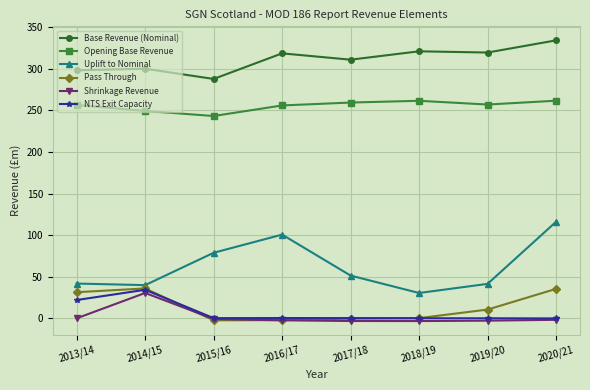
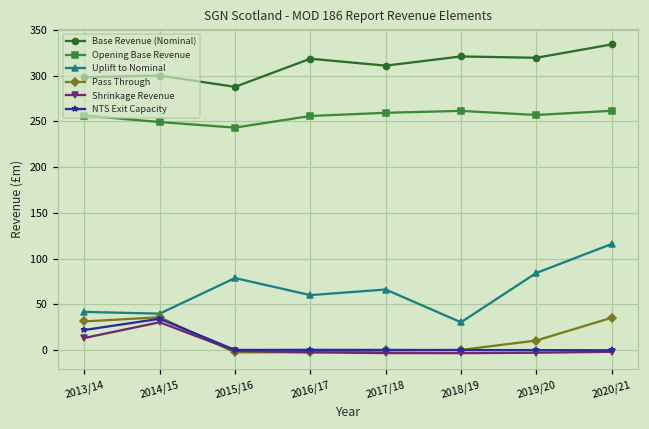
Shrinkage Revenue, 2013/14: 0 -> 10
Uplift to Nominal, 2016/17: 100 -> 60
Uplift to Nominal, 2017/18: 50 -> 70
Uplift to Nominal, 2019/20: 40 -> 80
